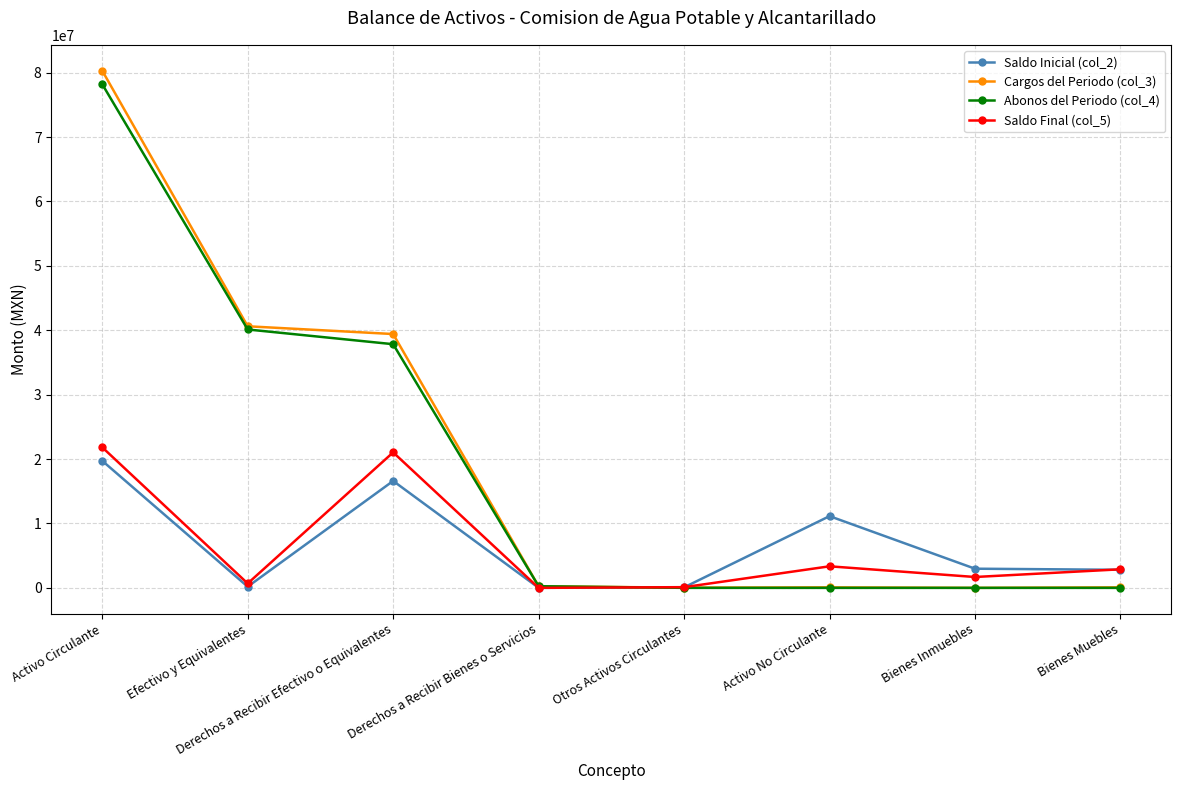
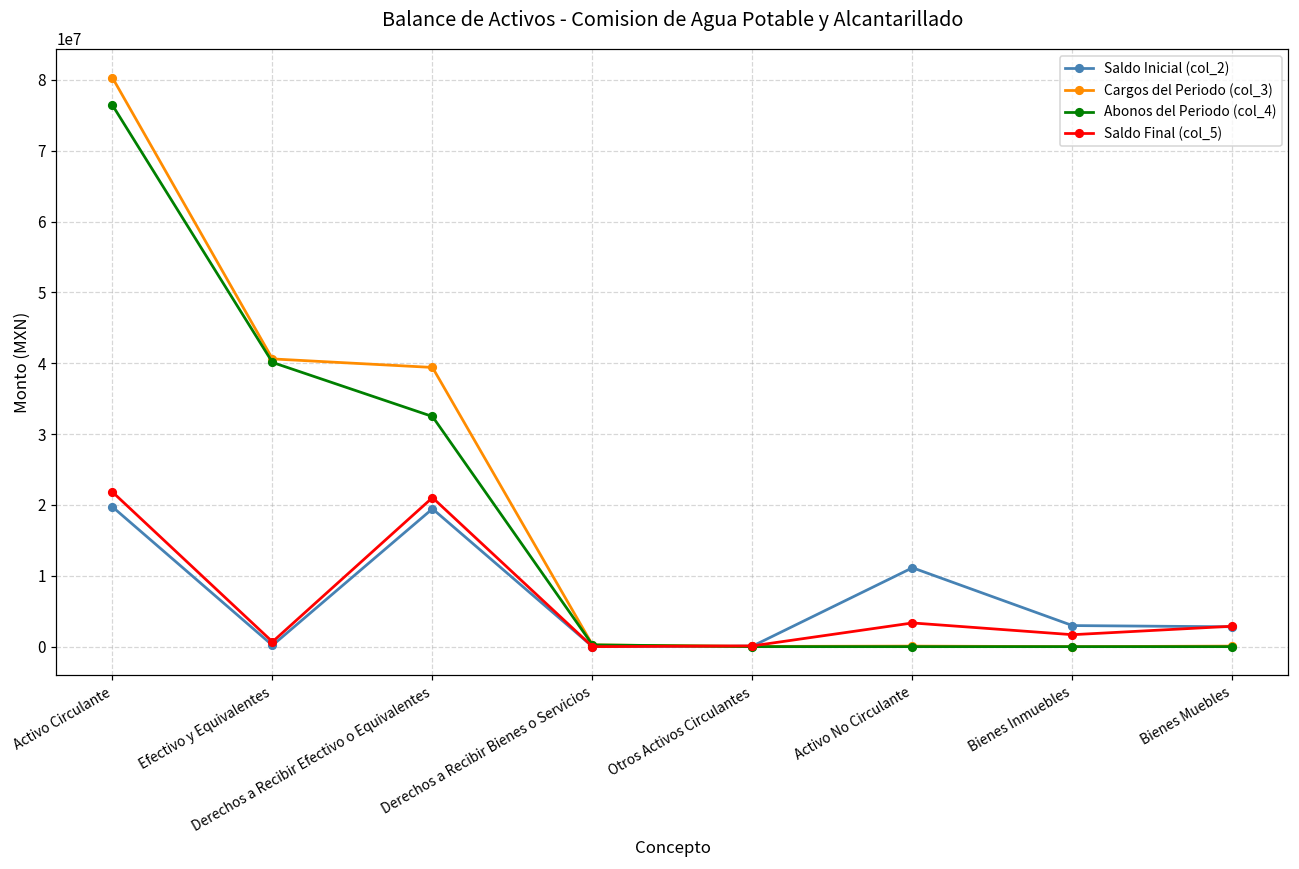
Abonos del Periodo (col_4), Activo Circulante: 78000000 -> 76000000
Saldo Inicial (col_2), Derechos a Recibir Efectivo o Equivalentes: 17000000 -> 19000000
Abonos del Periodo (col_4), Derechos a Recibir Efectivo o Equivalentes: 38000000 -> 32000000
